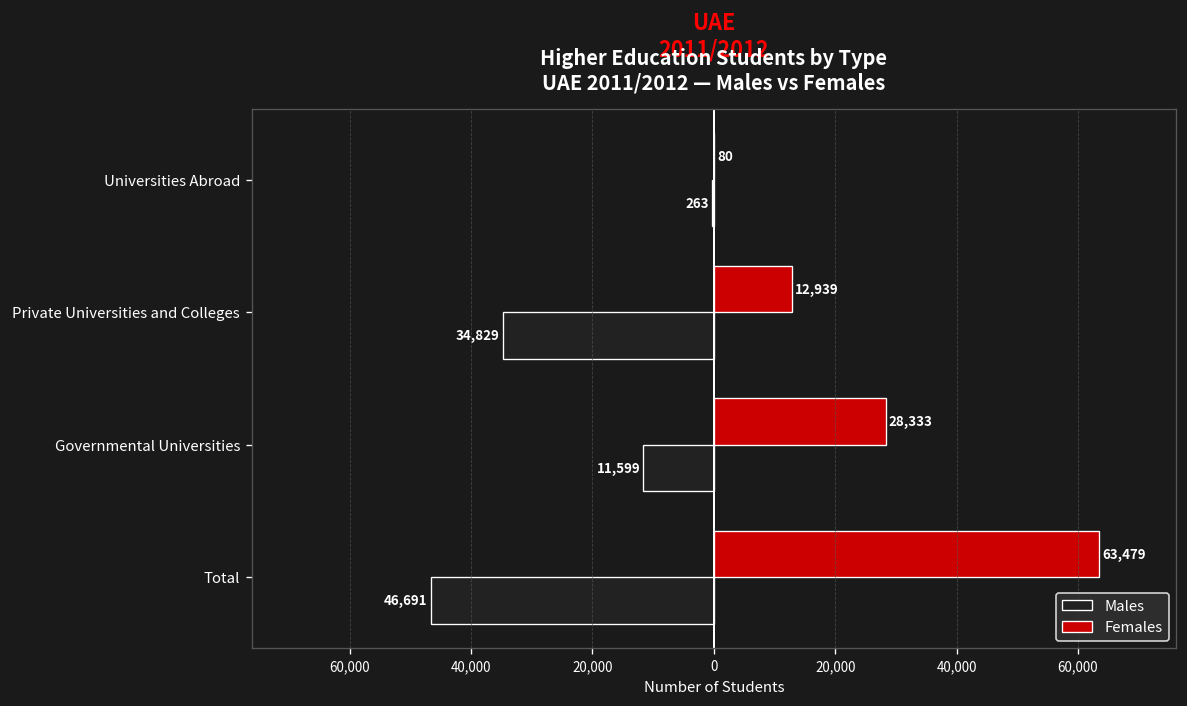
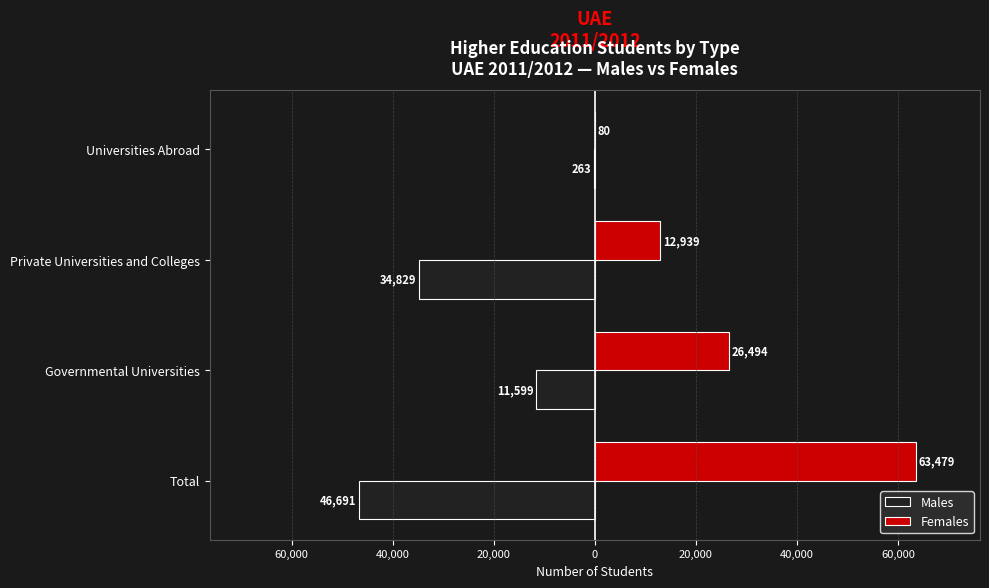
Females, Governmental Universities: 28,333 -> 26,494
